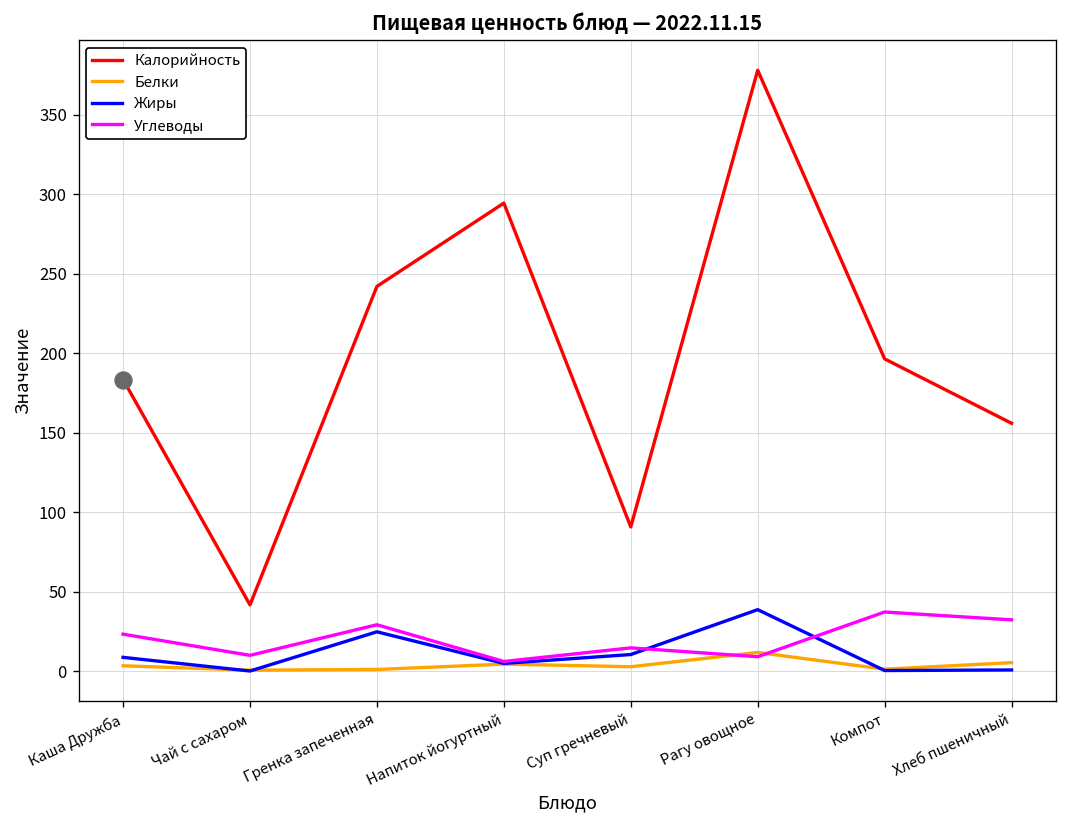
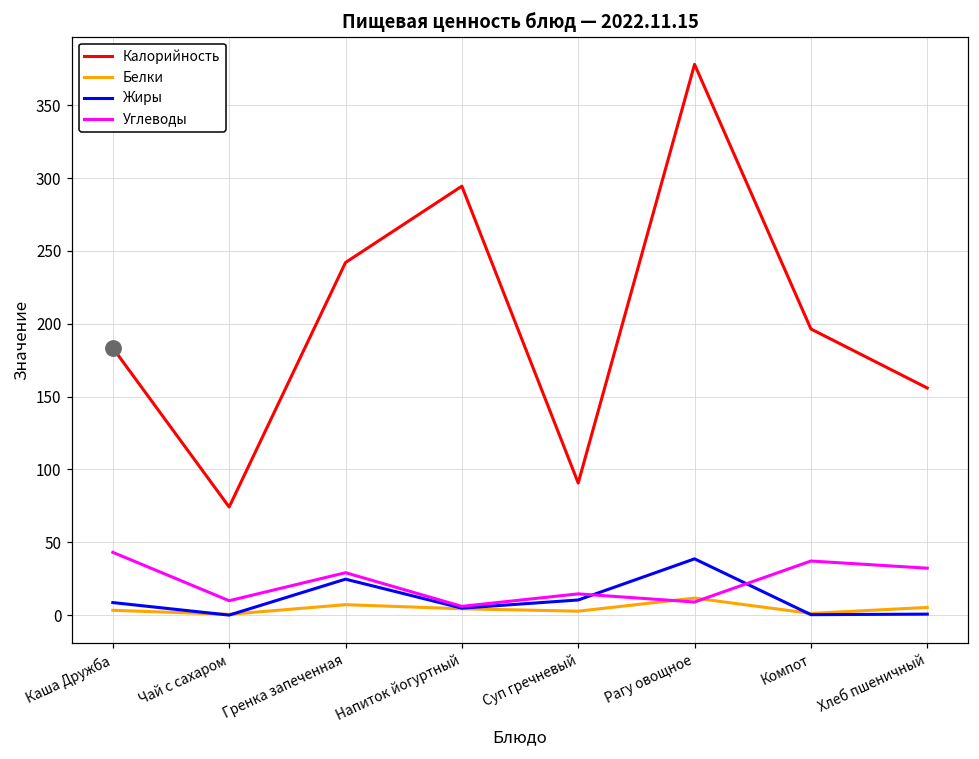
Углеводы, Каша Дружба: 23 -> 43
Калорийность, Чай с сахаром: 42 -> 74
Белки, Гренка запеченная: 1 -> 7
